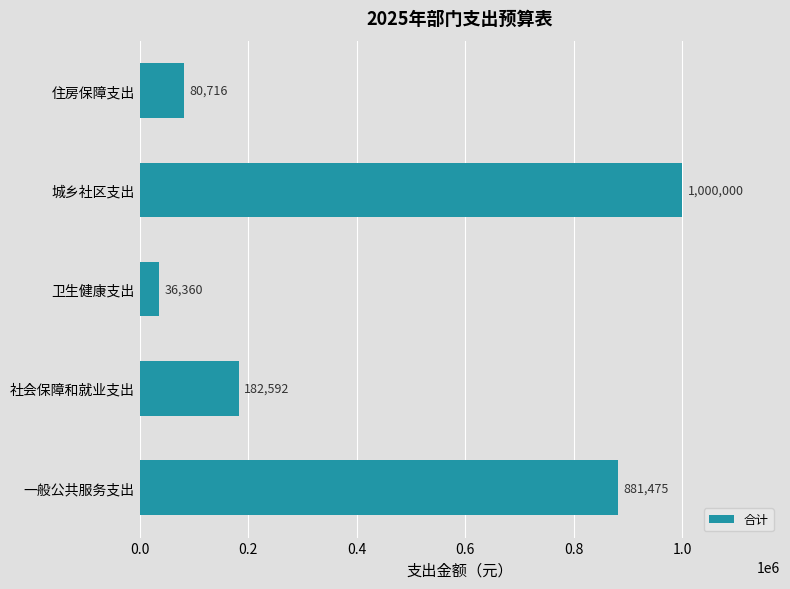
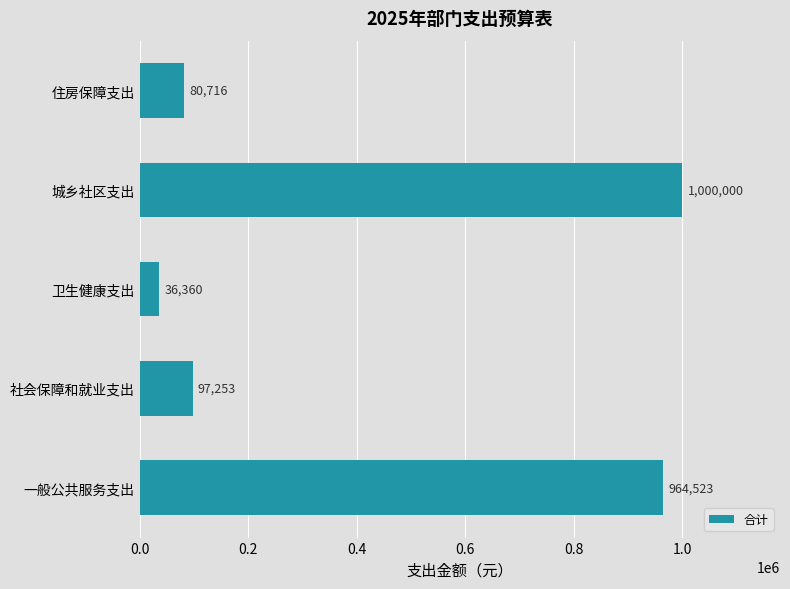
社会保障和就业支出: 182,592 -> 97,253
一般公共服务支出: 881,475 -> 964,523
